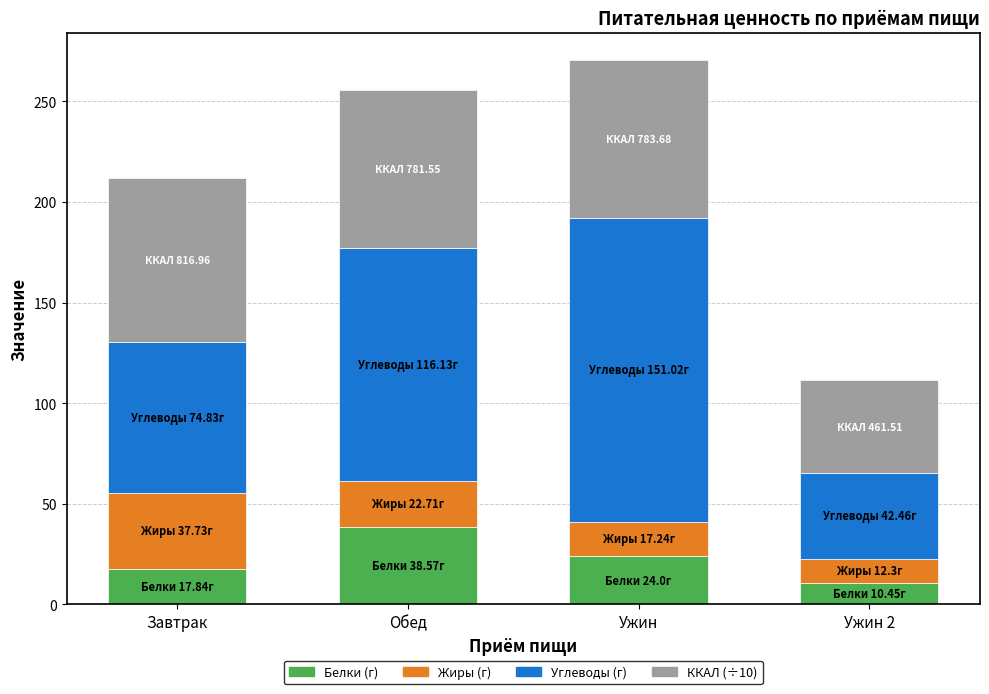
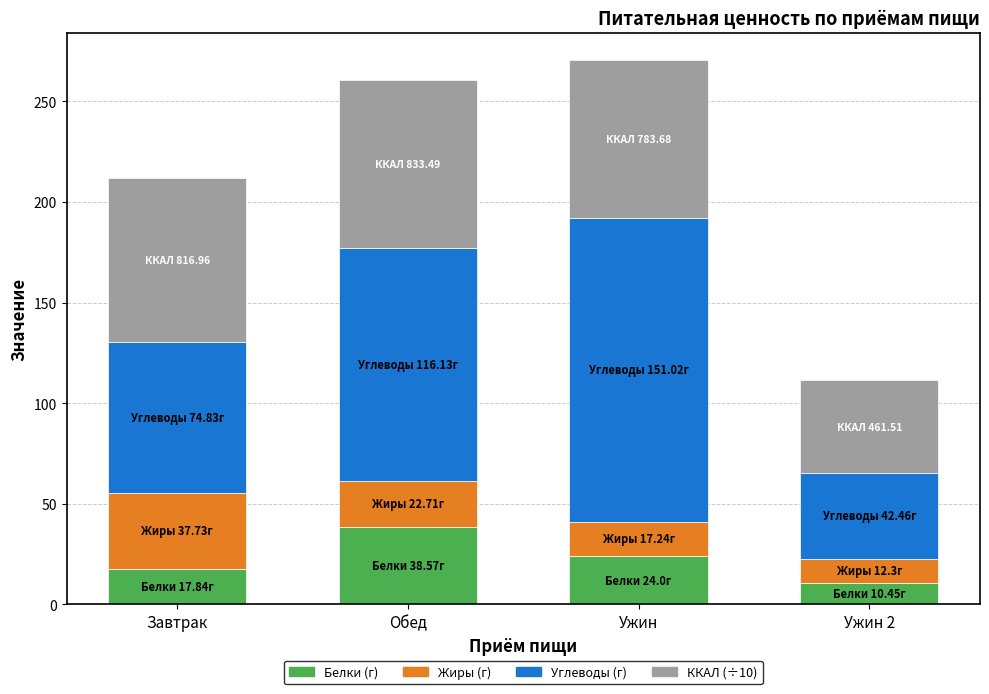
ККАЛ (÷10), Обед: 781.55 -> 833.49
